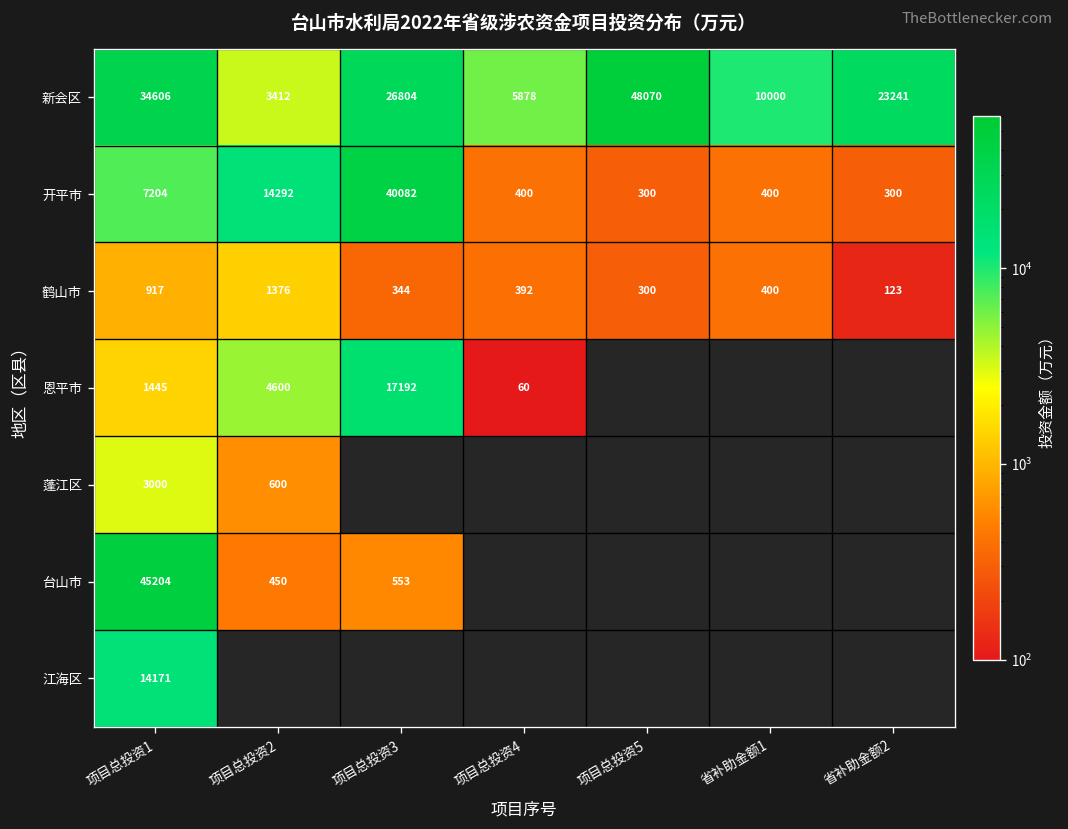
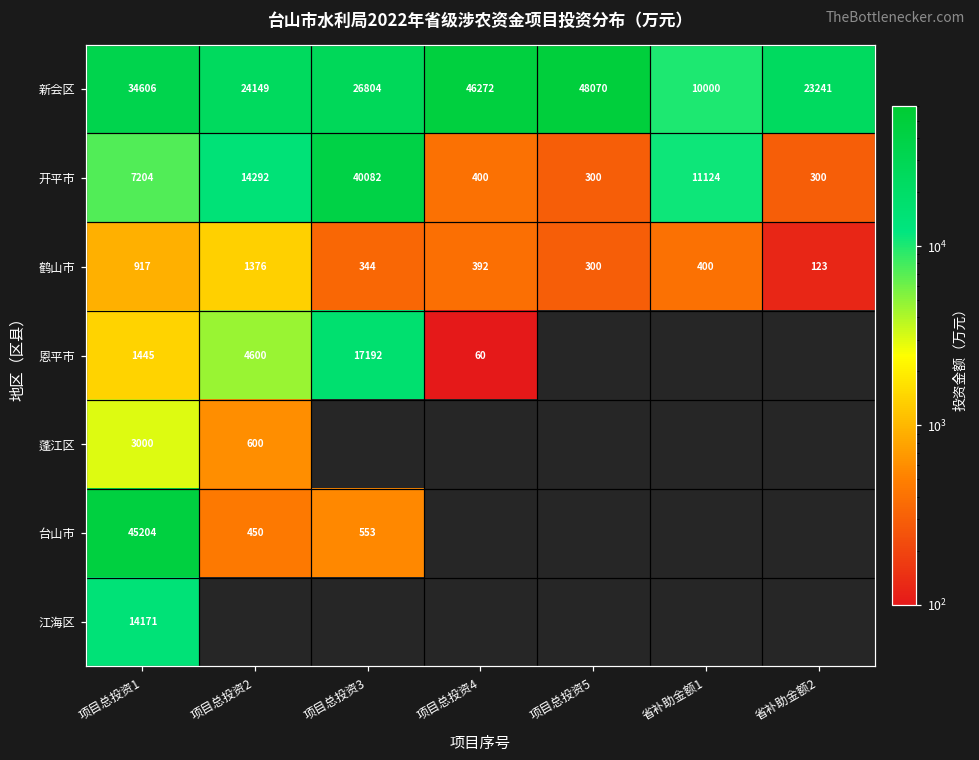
新会区, 项目总投资2: 3412 -> 24149
新会区, 项目总投资4: 5878 -> 46272
开平市, 省补助金额1: 400 -> 11124
